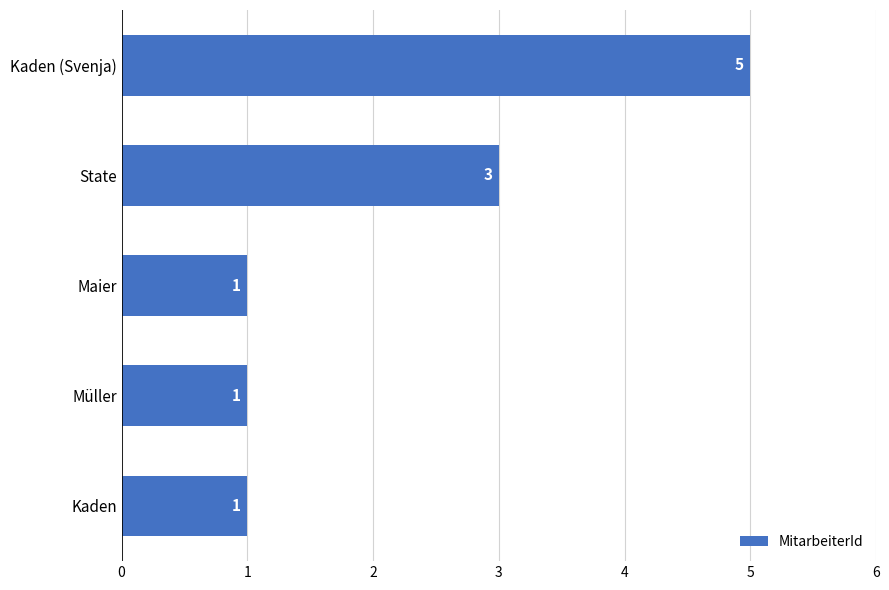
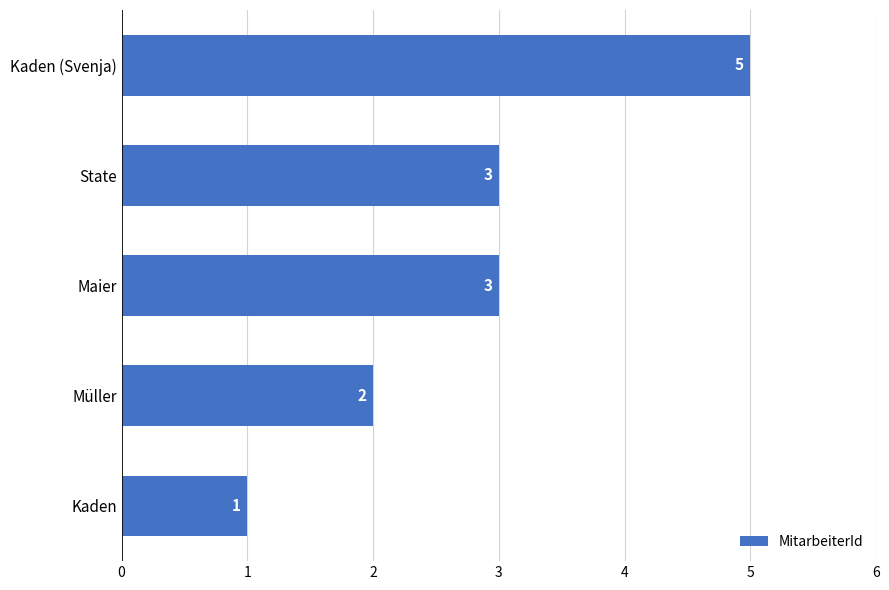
Maier: 1 -> 3
Müller: 1 -> 2
